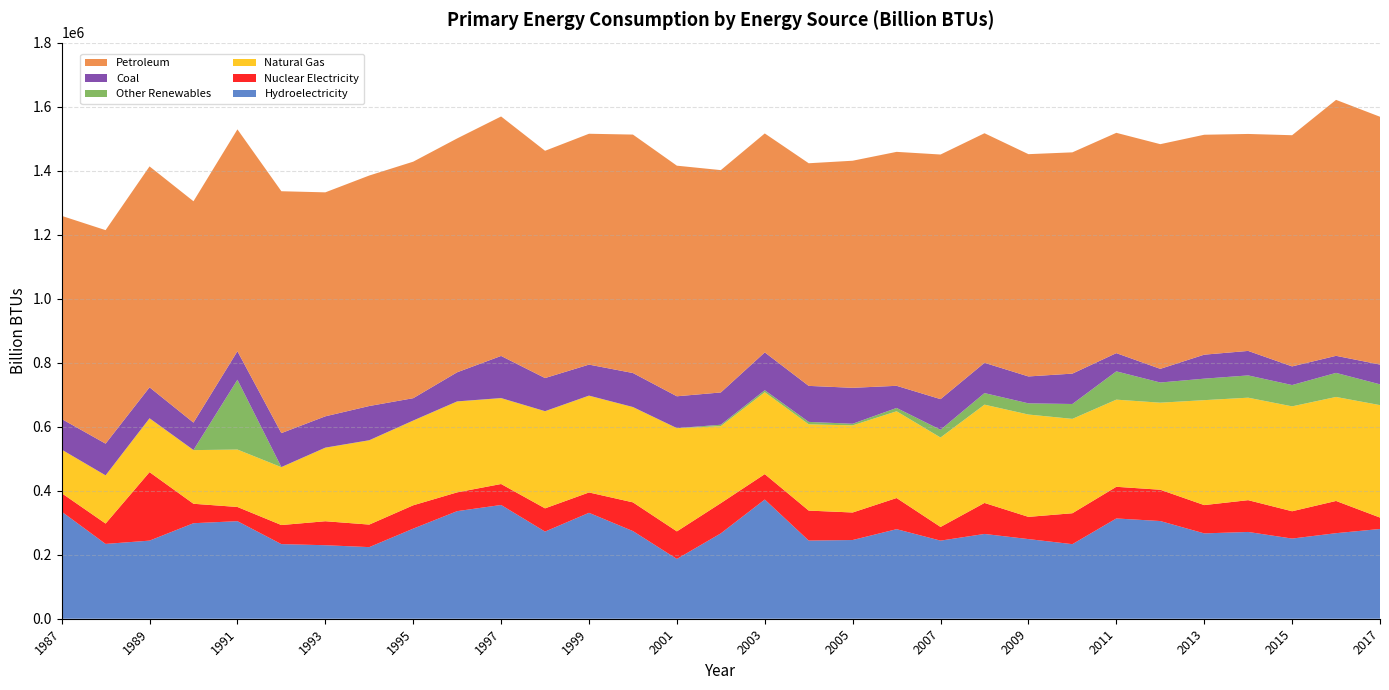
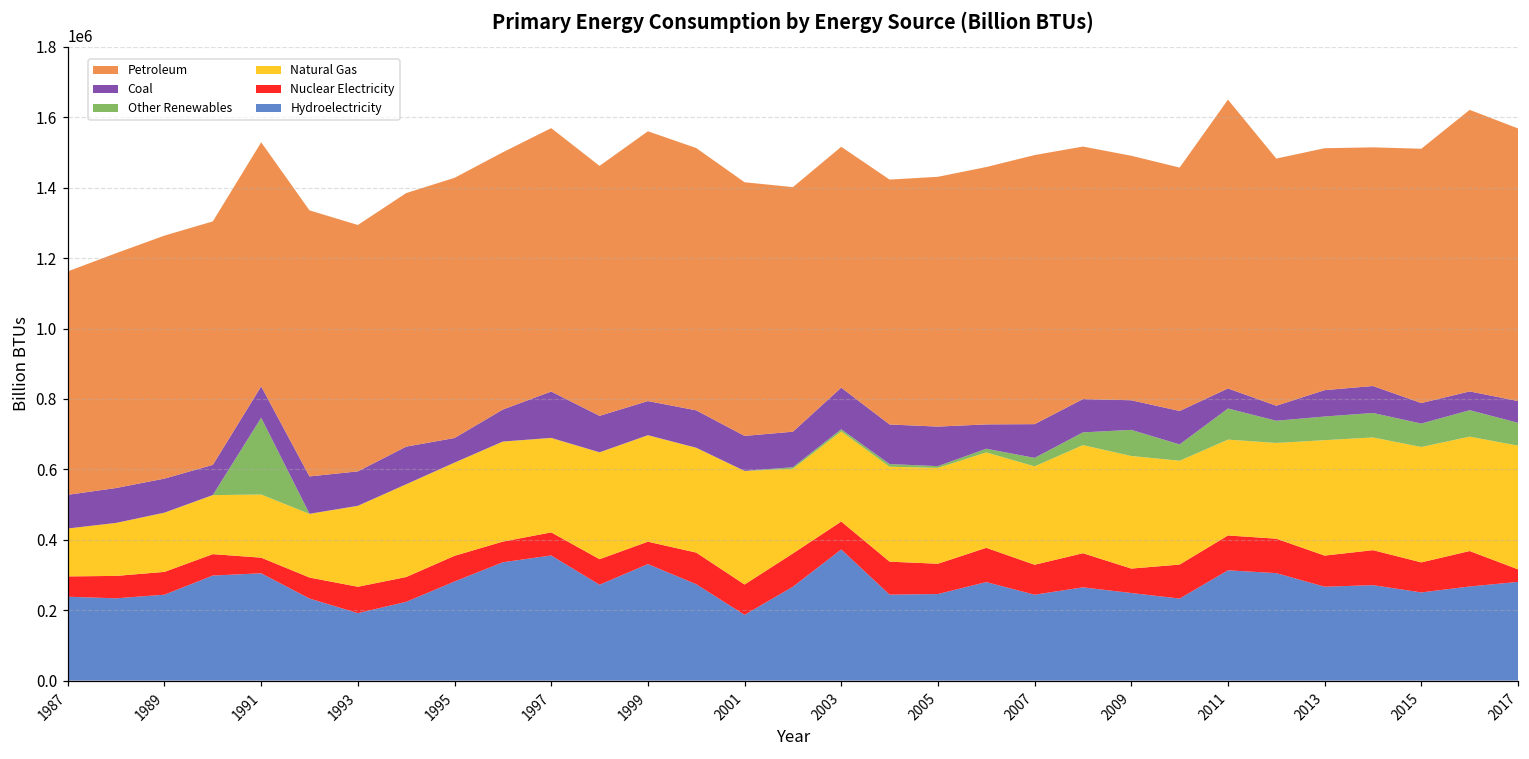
Hydroelectricity, 1987: 330000 -> 240000
Nuclear Electricity, 1989: 210000 -> 60000
Hydroelectricity, 1993: 230000 -> 190000
Petroleum, 1999: 720000 -> 770000
Nuclear Electricity, 2007: 40000 -> 90000
Other Renewables, 2009: 30000 -> 70000
Petroleum, 2011: 690000 -> 820000
